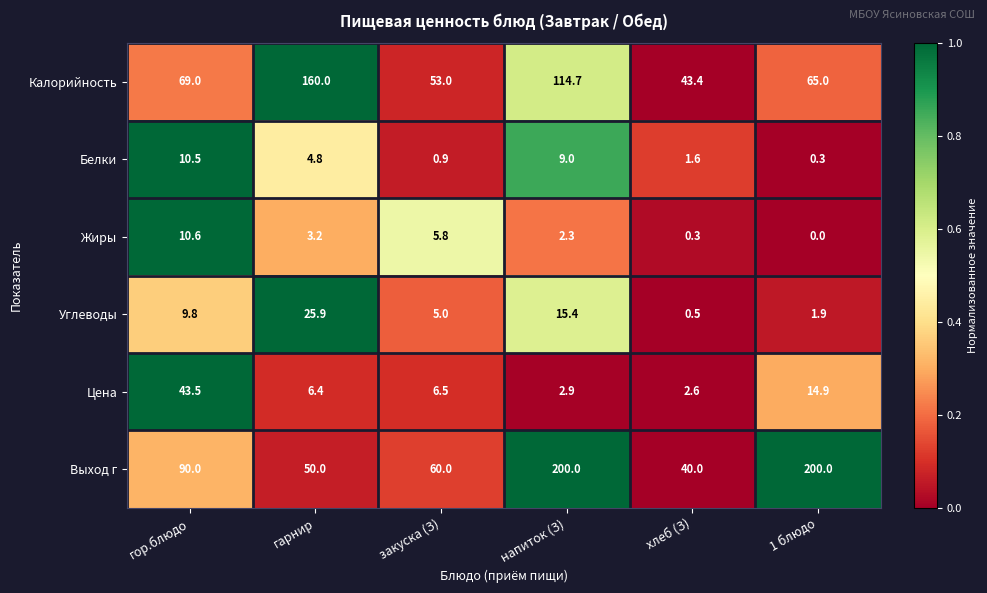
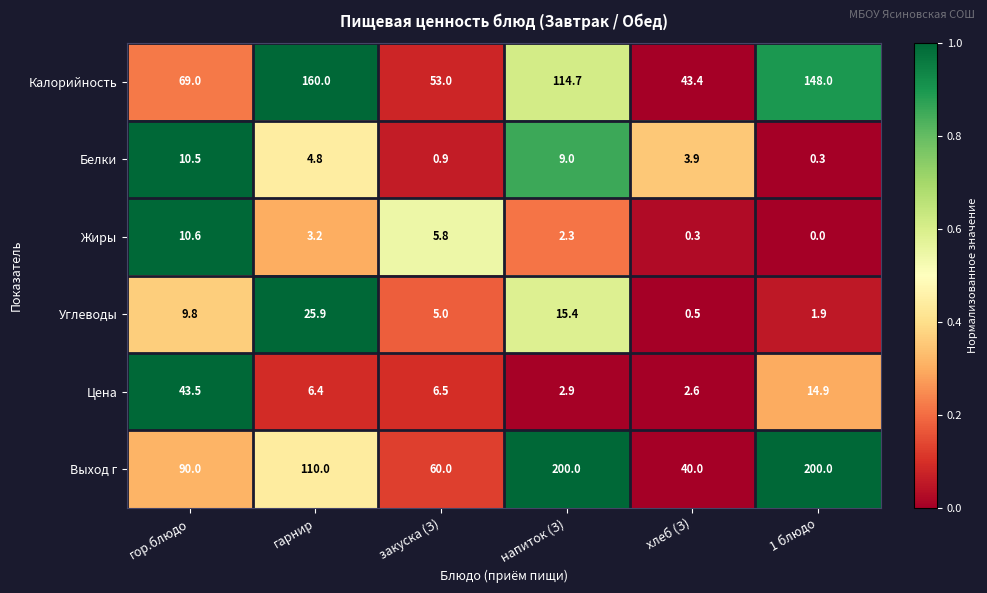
Калорийность, 1 блюдо: 65.0 -> 148.0
Белки, хлеб (З): 1.6 -> 3.9
Выход г, гарнир: 50.0 -> 110.0
